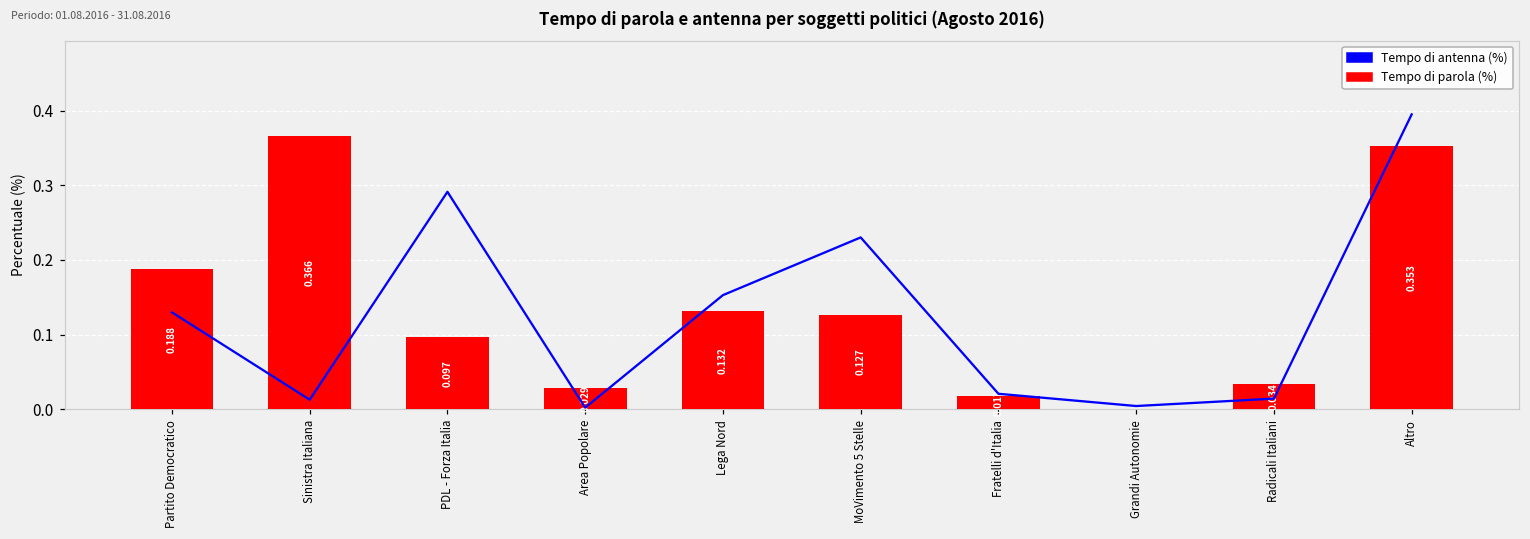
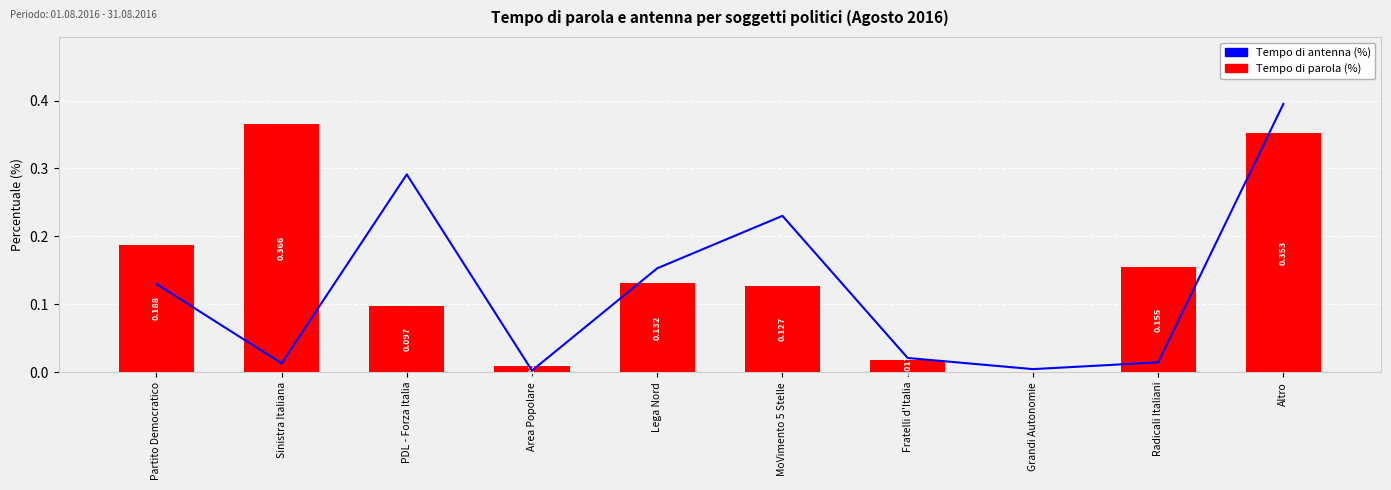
Tempo di parola (%), Area Popolare: 0.03 -> 0.01
Tempo di parola (%), Radicali Italiani: 0.034 -> 0.155
